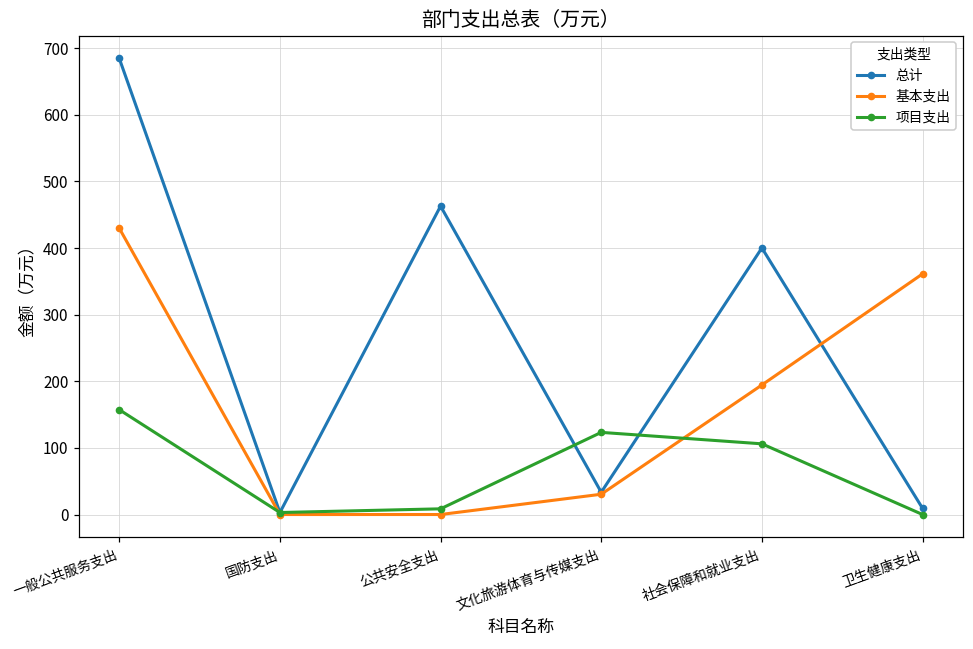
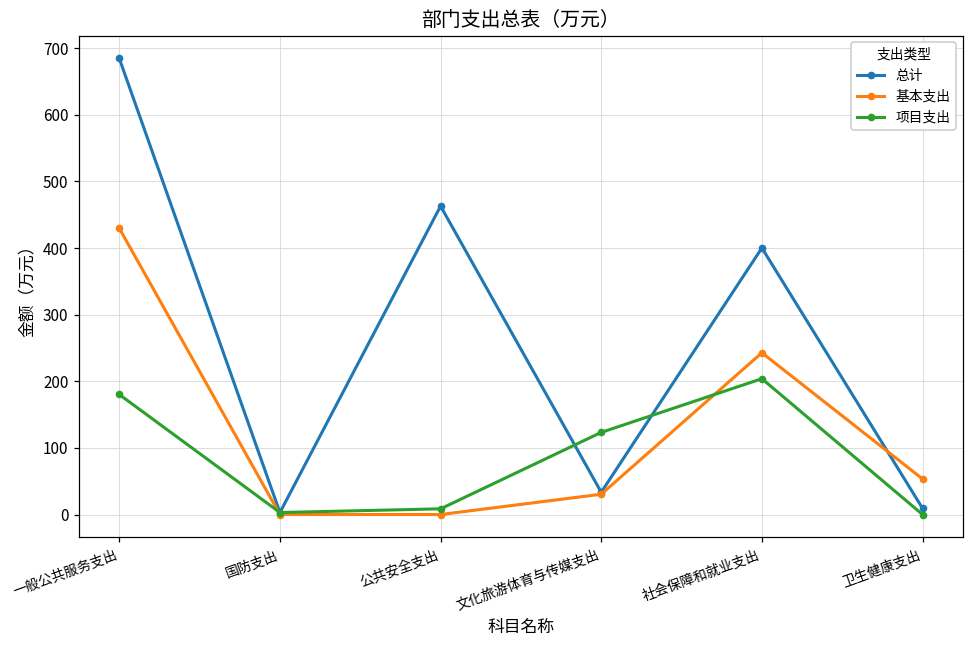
项目支出, 一般公共服务支出: 160 -> 180
基本支出, 社会保障和就业支出: 190 -> 240
项目支出, 社会保障和就业支出: 110 -> 200
基本支出, 卫生健康支出: 360 -> 50
